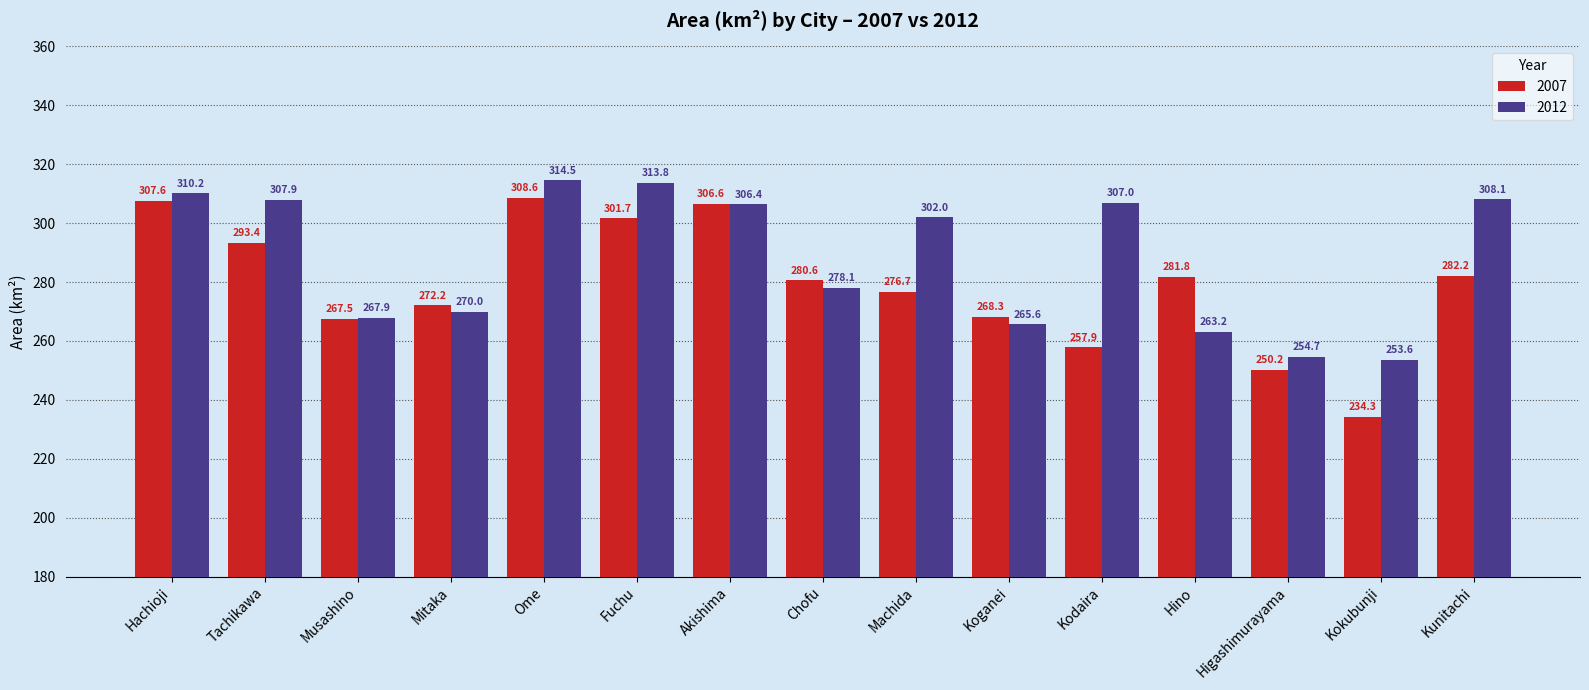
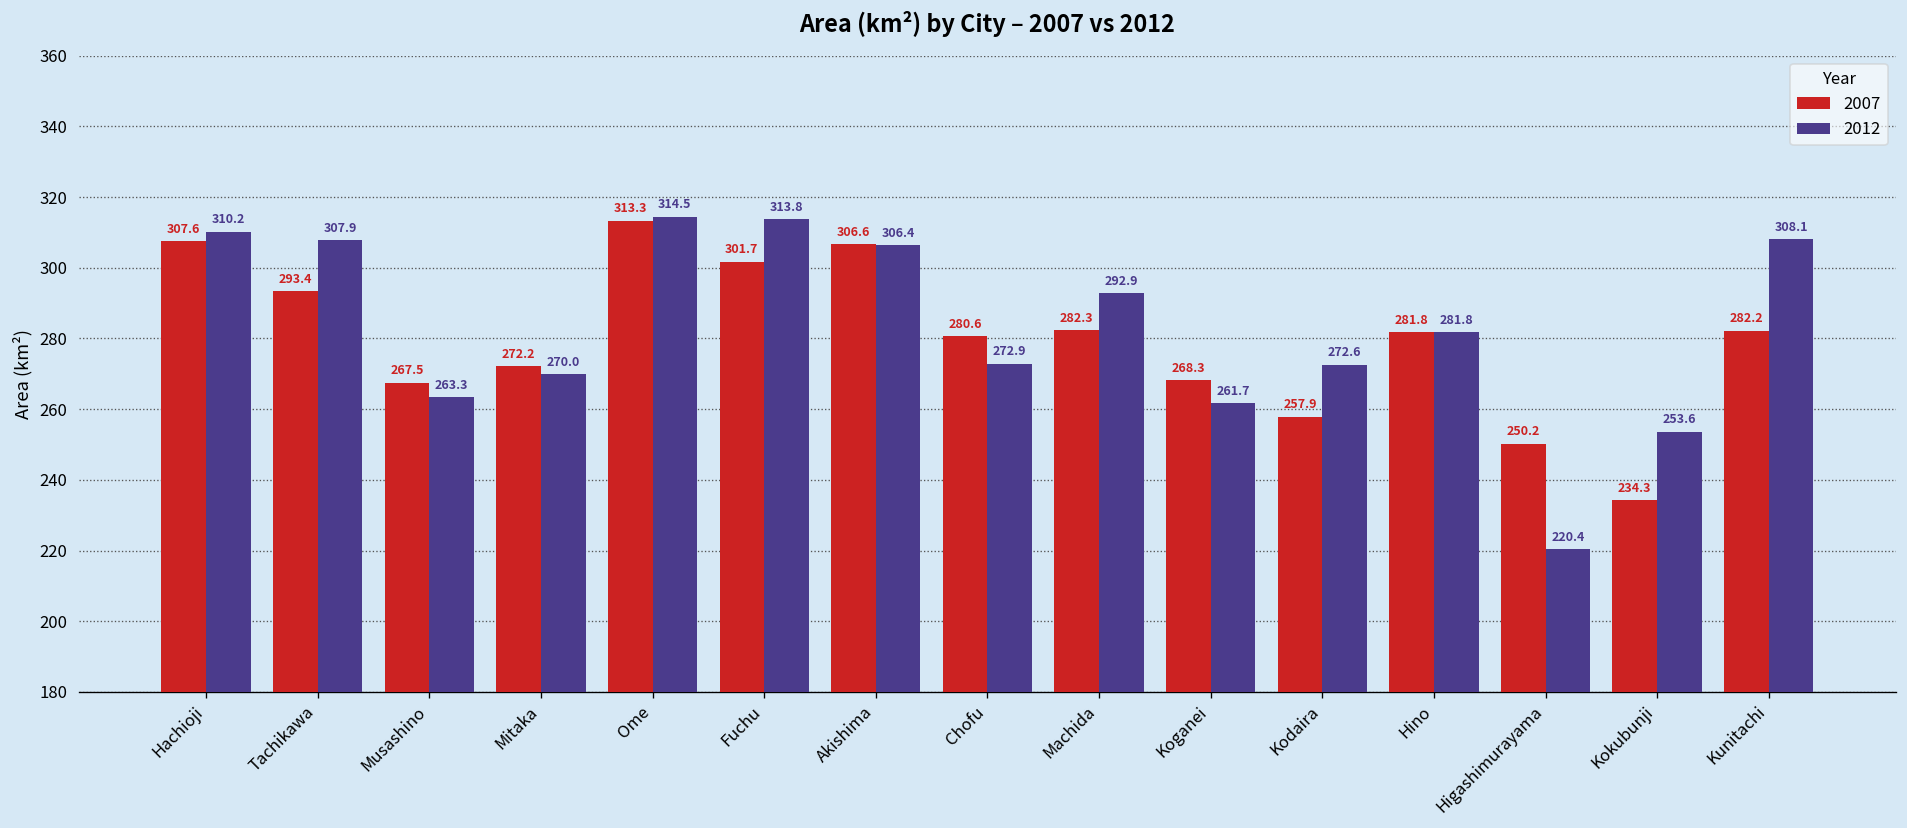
2012, Musashino: 267.9 -> 263.3
2007, Ome: 308.6 -> 313.3
2012, Chofu: 278.1 -> 272.9
2007, Machida: 276.7 -> 282.3
2012, Machida: 302.0 -> 292.9
2012, Koganei: 265.6 -> 261.7
2012, Kodaira: 307.0 -> 272.6
2012, Hino: 263.2 -> 281.8
2012, Higashimurayama: 254.7 -> 220.4
